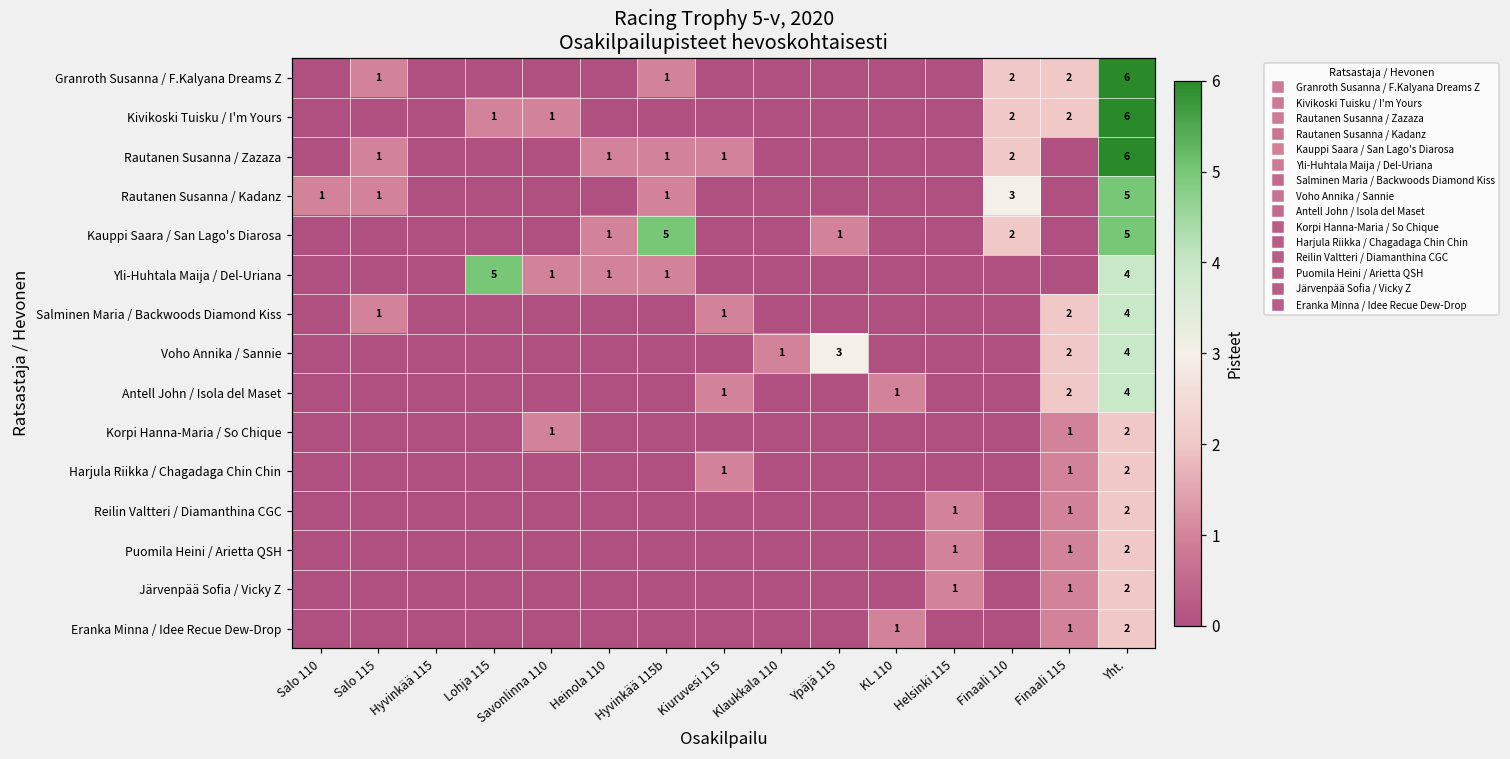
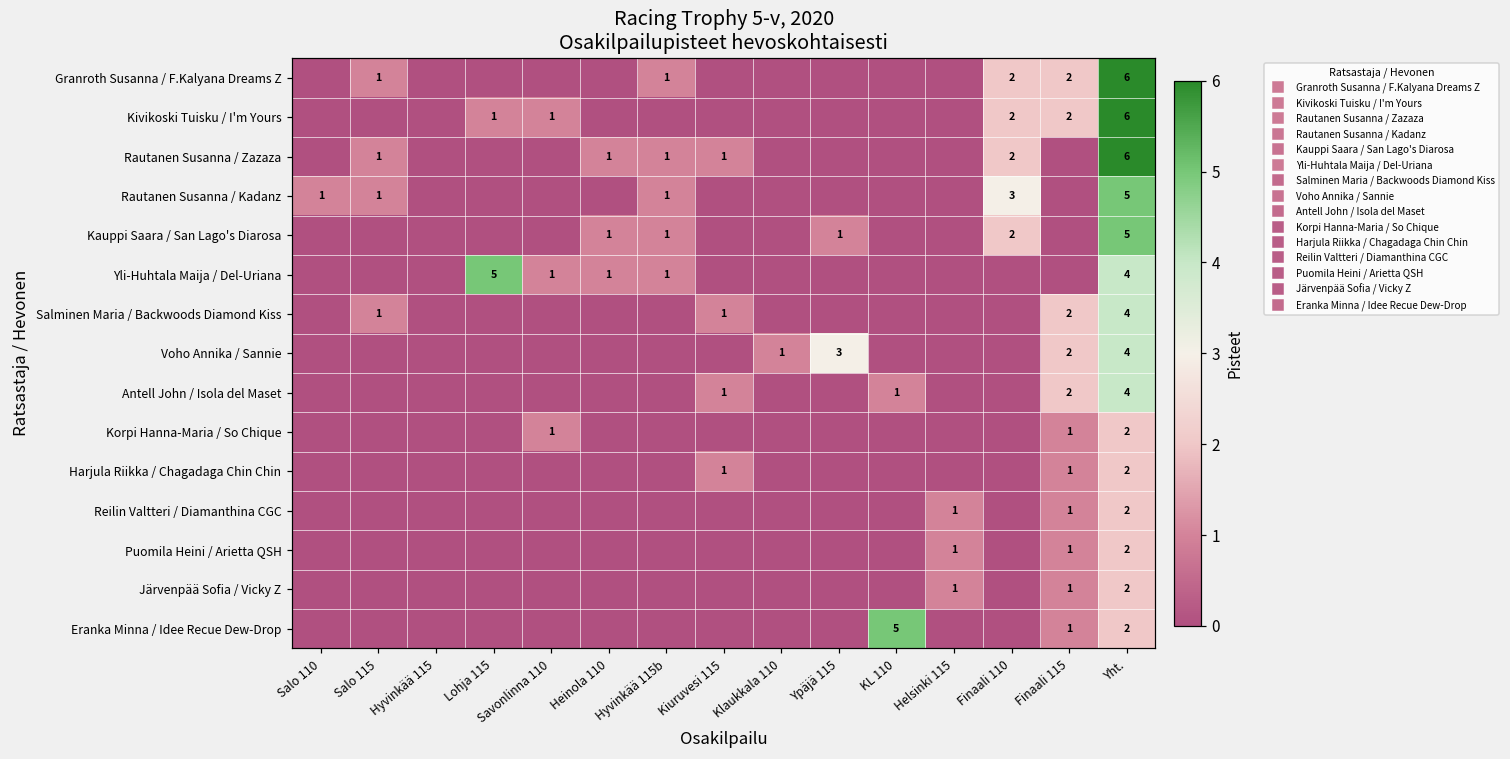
Kauppi Saara / San Lago's Diarosa, Hyvinkää 115b: 5 -> 1
Eranka Minna / Idee Recue Dew-Drop, KL 110: 1 -> 5
